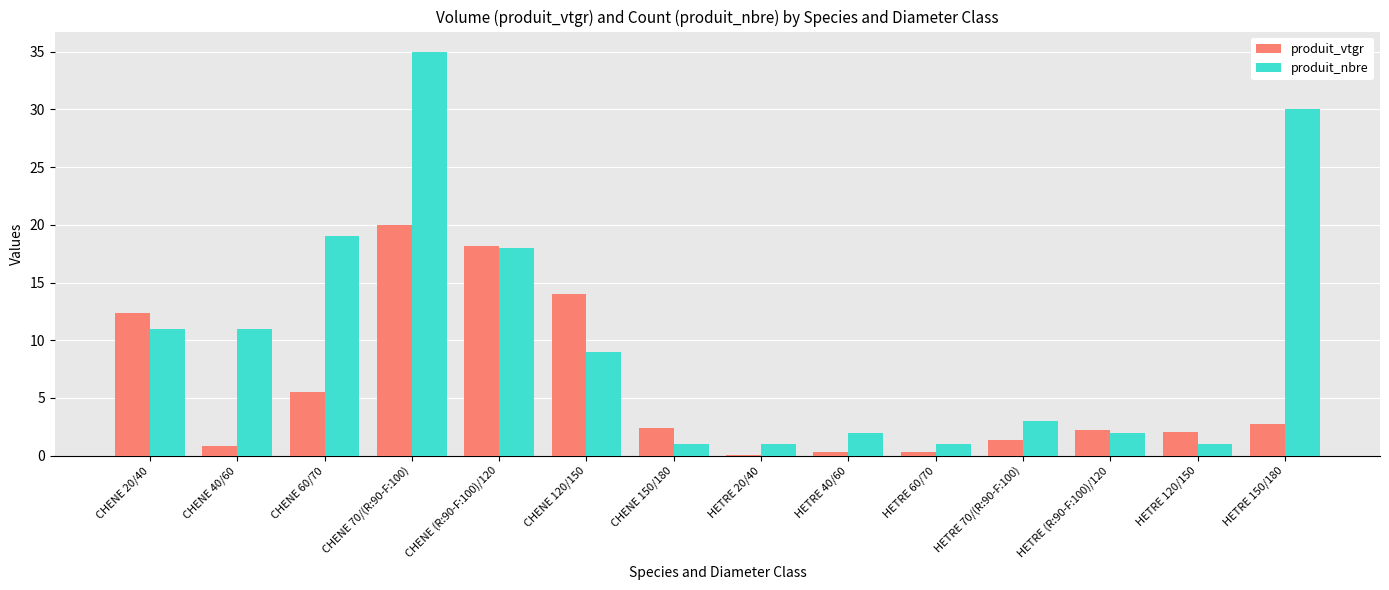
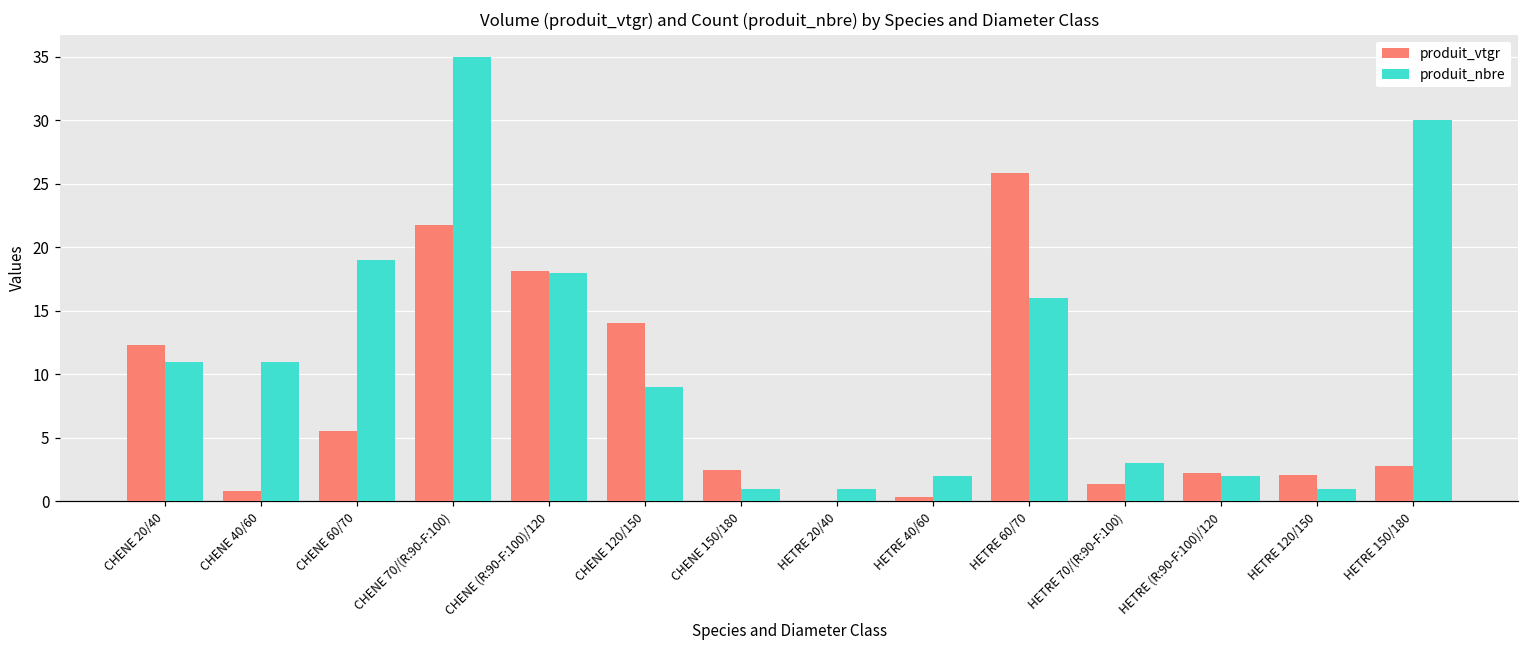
produit_vtgr, CHENE 70/(R:90-F:100): 20.0 -> 21.7
produit_vtgr, HETRE 60/70: 0.3 -> 25.8
produit_nbre, HETRE 60/70: 1 -> 16
